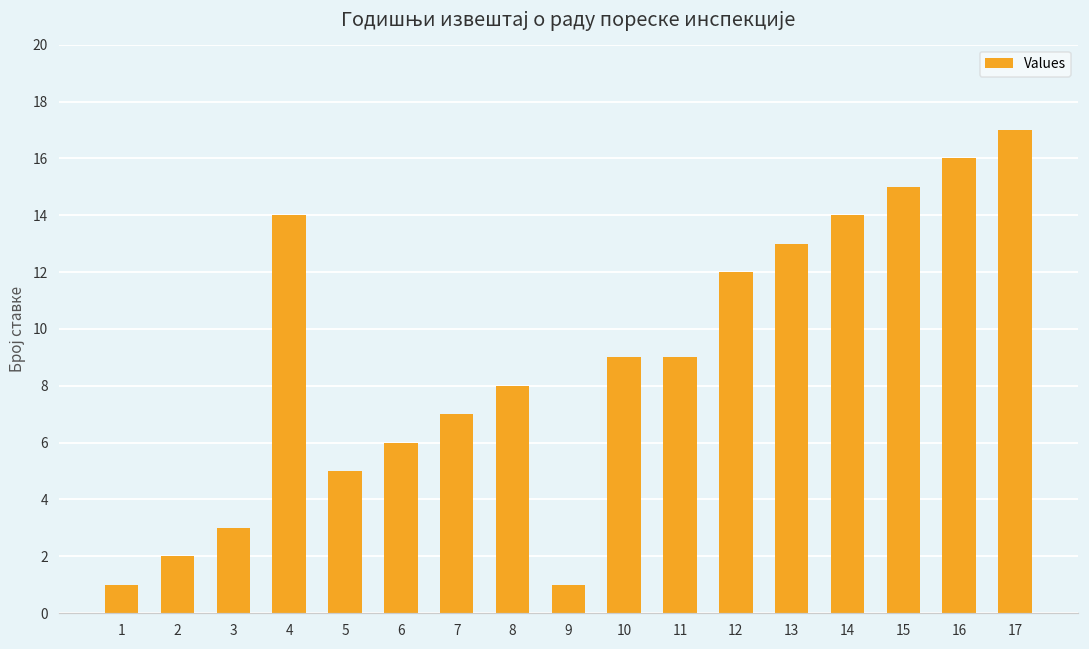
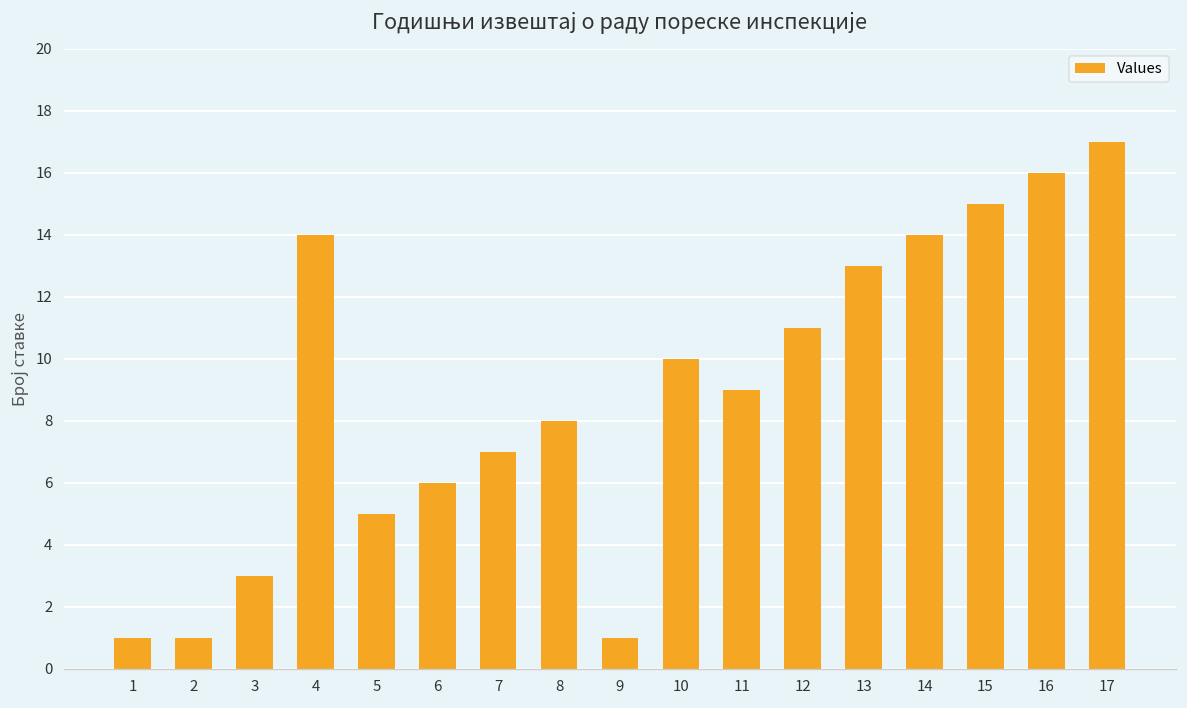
2: 2 -> 1
10: 9 -> 10
12: 12 -> 11
